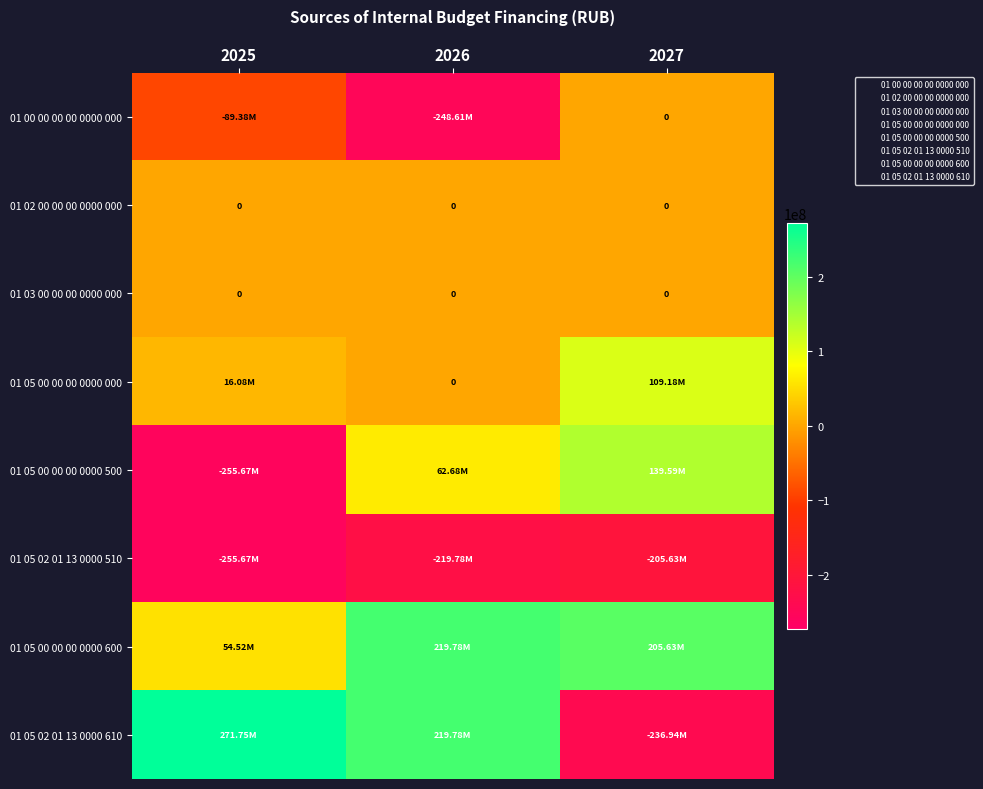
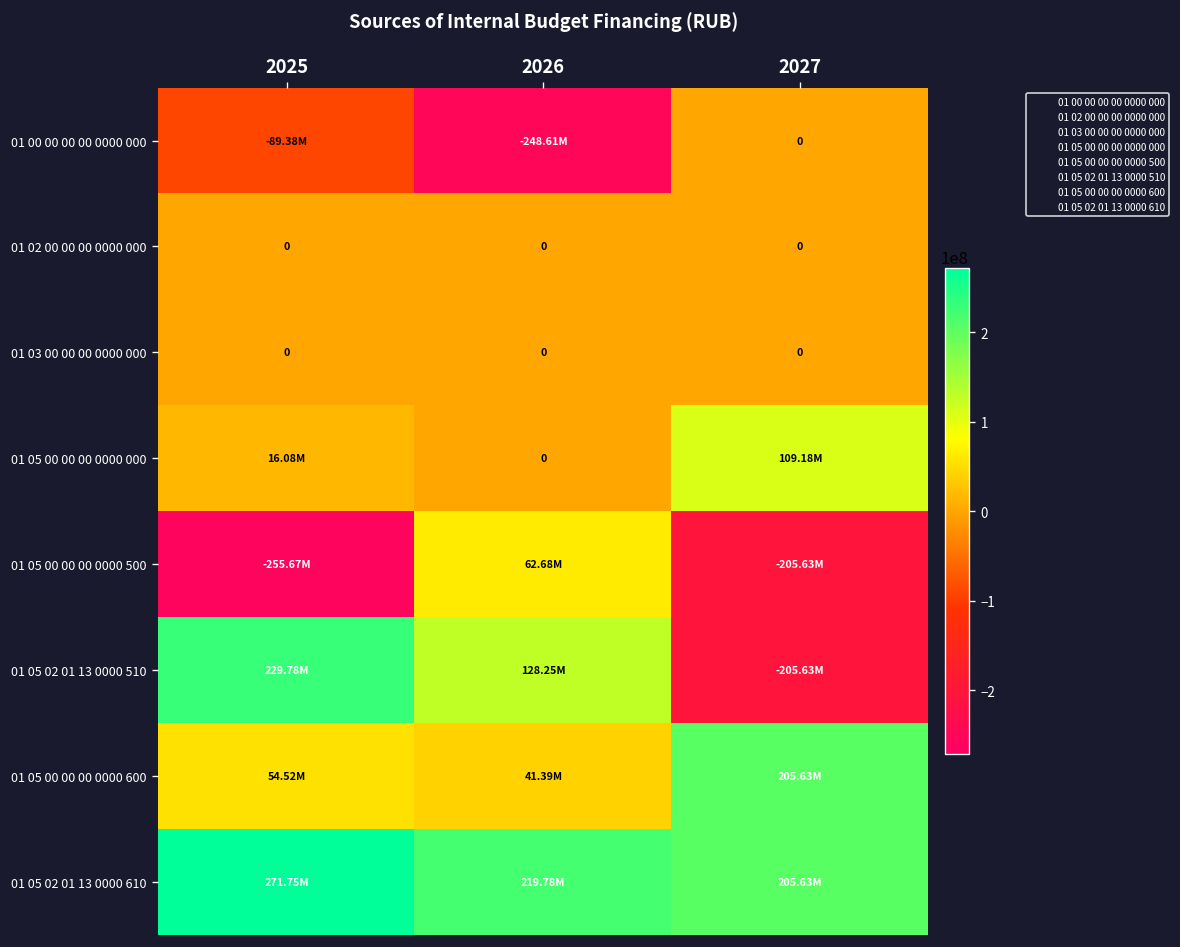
01 05 00 00 00 0000 500, 2027: 139.59M -> -205.63M
01 05 02 01 13 0000 510, 2025: -255.67M -> 229.78M
01 05 02 01 13 0000 510, 2026: -219.78M -> 128.25M
01 05 00 00 00 0000 600, 2026: 219.78M -> 41.39M
01 05 02 01 13 0000 610, 2027: -236.94M -> 205.63M
